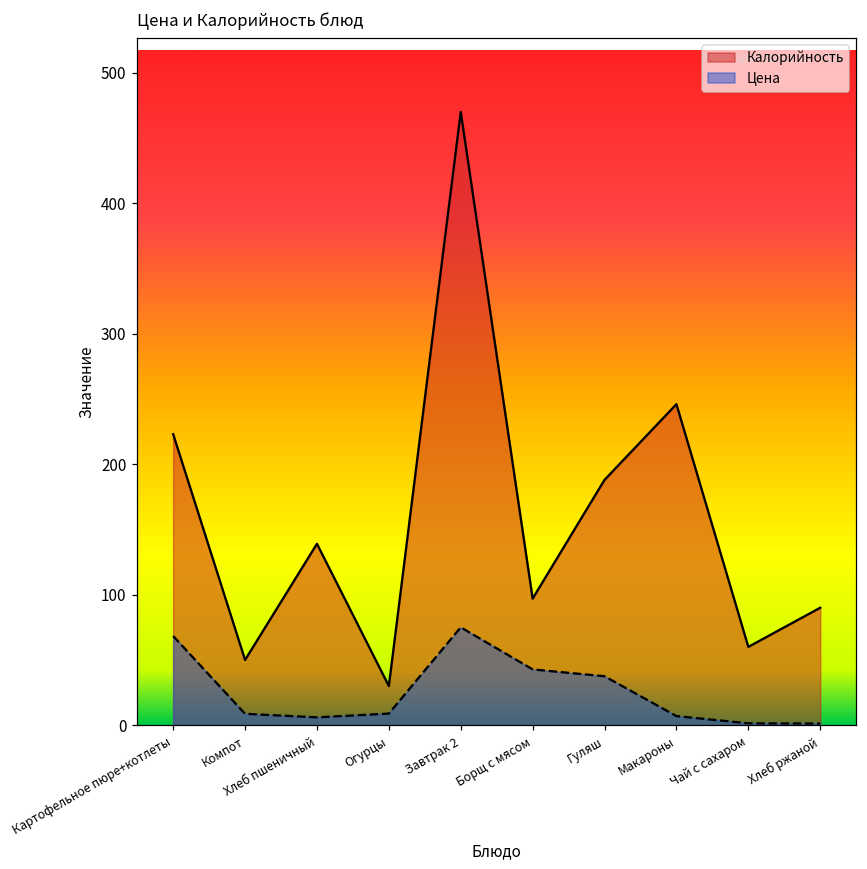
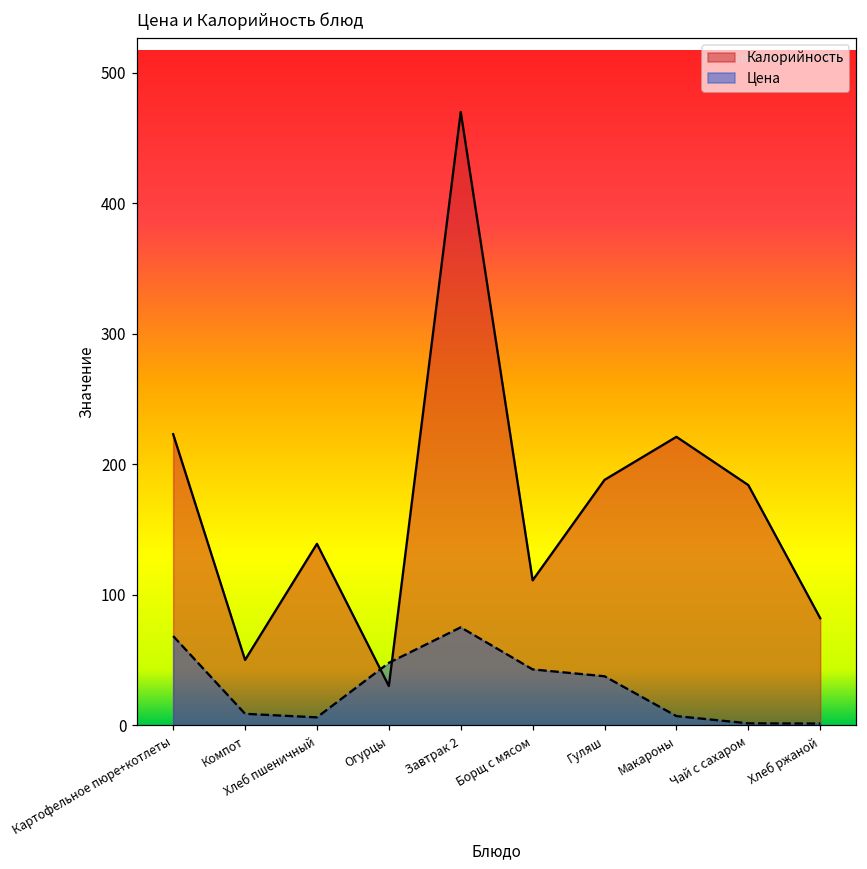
Цена, Огурцы: 9 -> 48
Калорийность, Борщ с мясом: 97 -> 111
Калорийность, Макароны: 246 -> 221
Калорийность, Чай с сахаром: 60 -> 184
Калорийность, Хлеб ржаной: 90 -> 82
